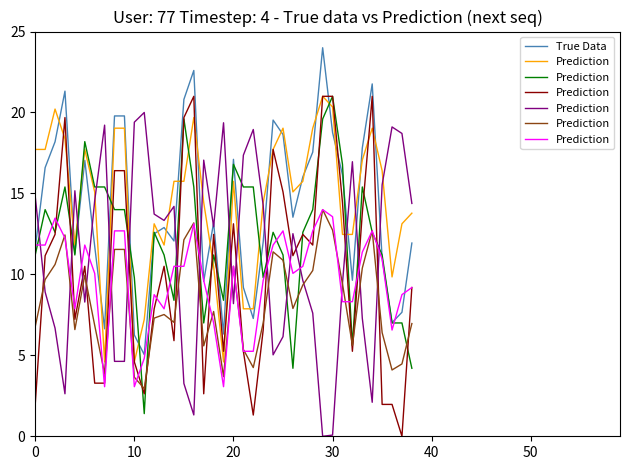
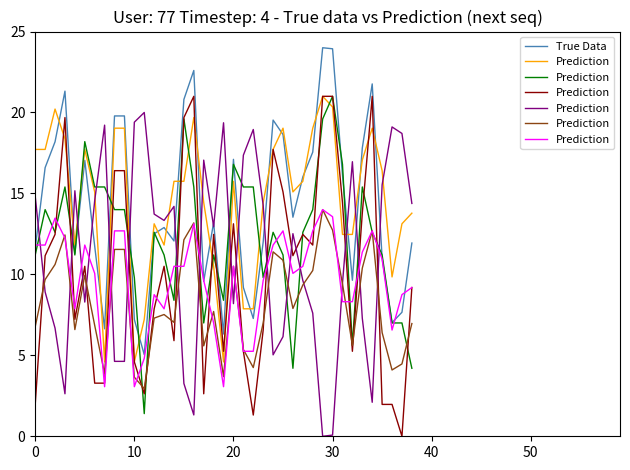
True Data, 10: 6.3 -> 7.2
True Data, 30: 18.8 -> 23.9
